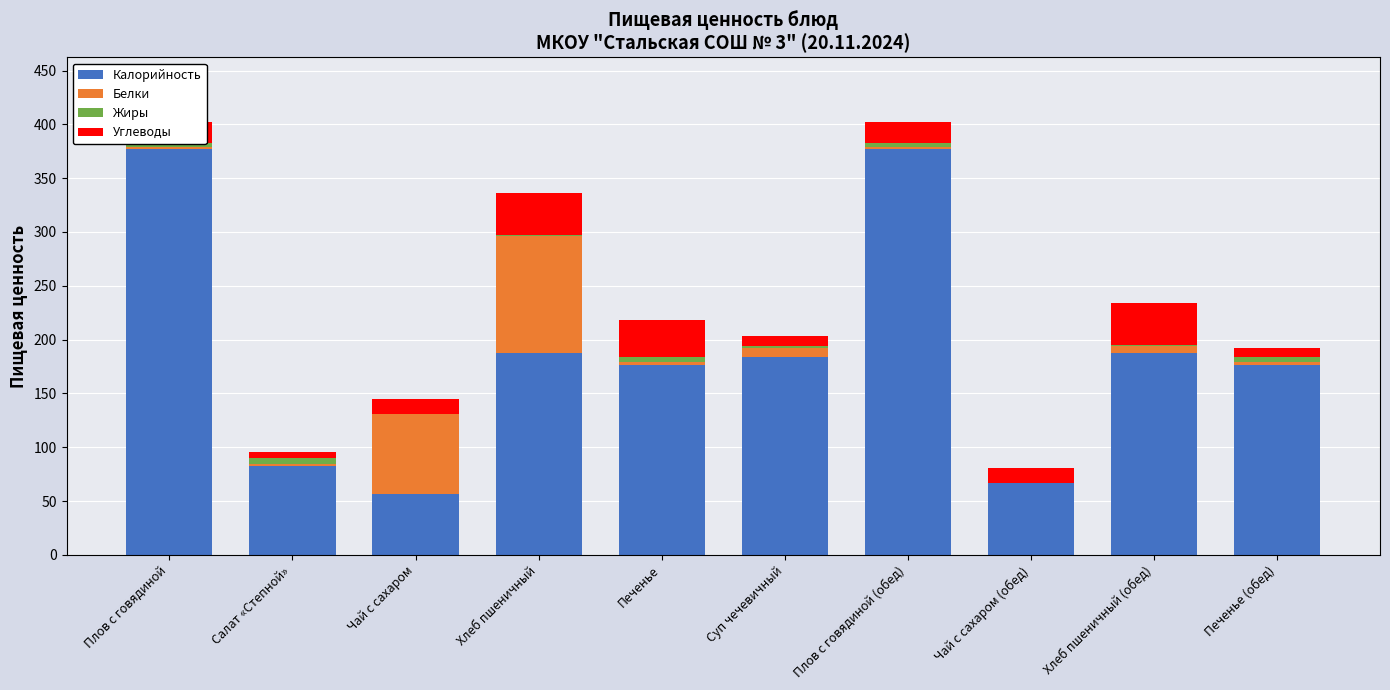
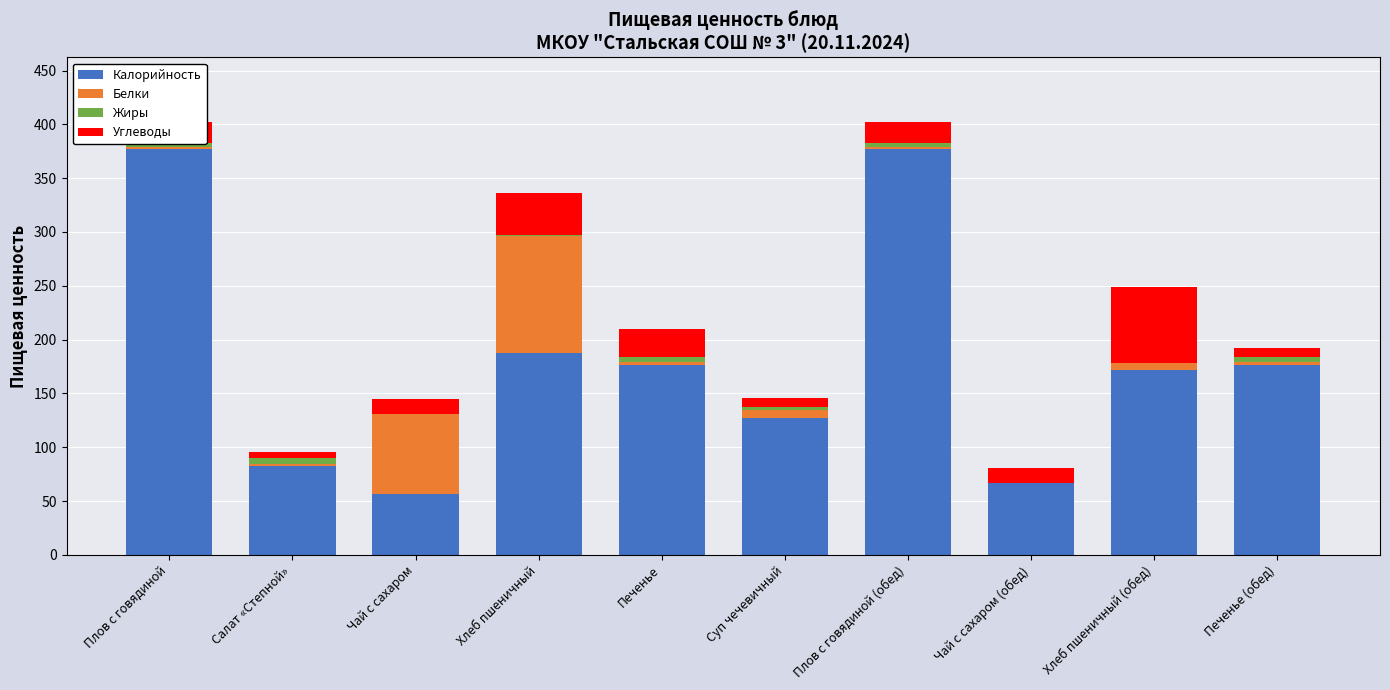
Углеводы, Печенье: 34 -> 26
Калорийность, Суп чечевичный: 184 -> 127
Калорийность, Хлеб пшеничный (обед): 188 -> 172
Углеводы, Хлеб пшеничный (обед): 39 -> 70
